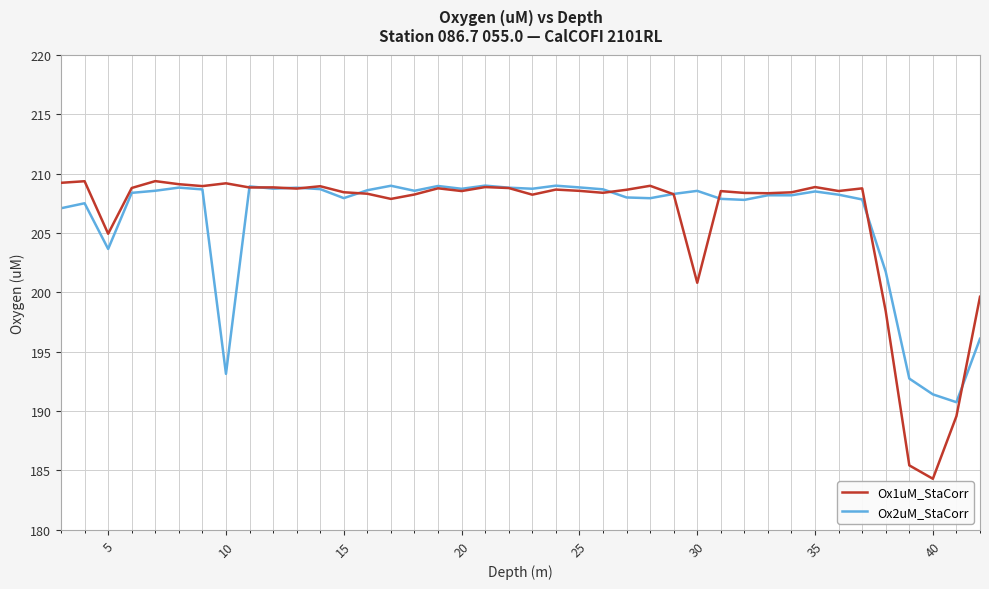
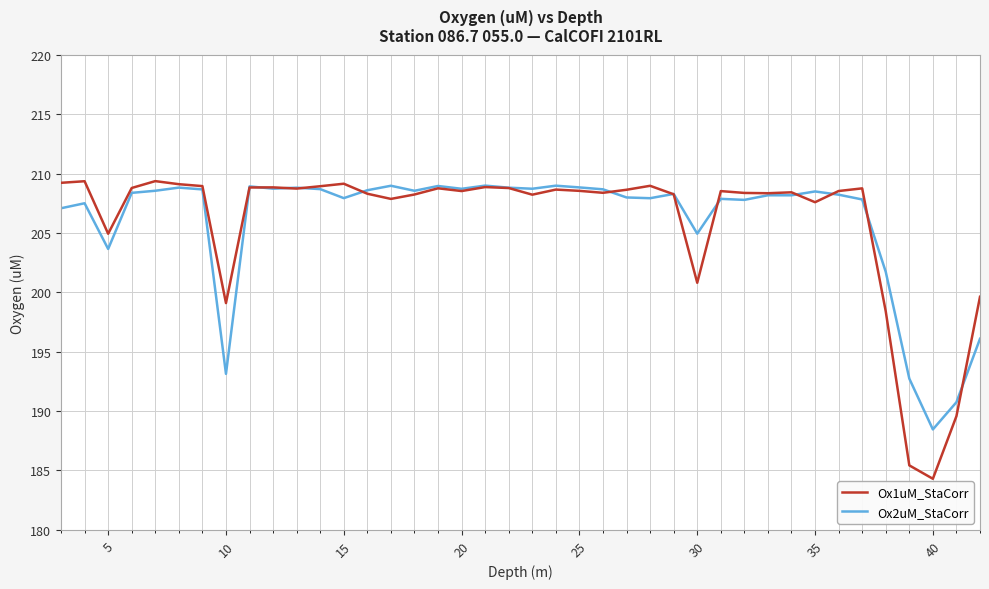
Ox1uM_StaCorr, 10: 209.2 -> 199.1
Ox1uM_StaCorr, 15: 208.4 -> 209.1
Ox2uM_StaCorr, 30: 208.5 -> 204.9
Ox1uM_StaCorr, 35: 208.9 -> 207.6
Ox2uM_StaCorr, 40: 191.4 -> 188.5
